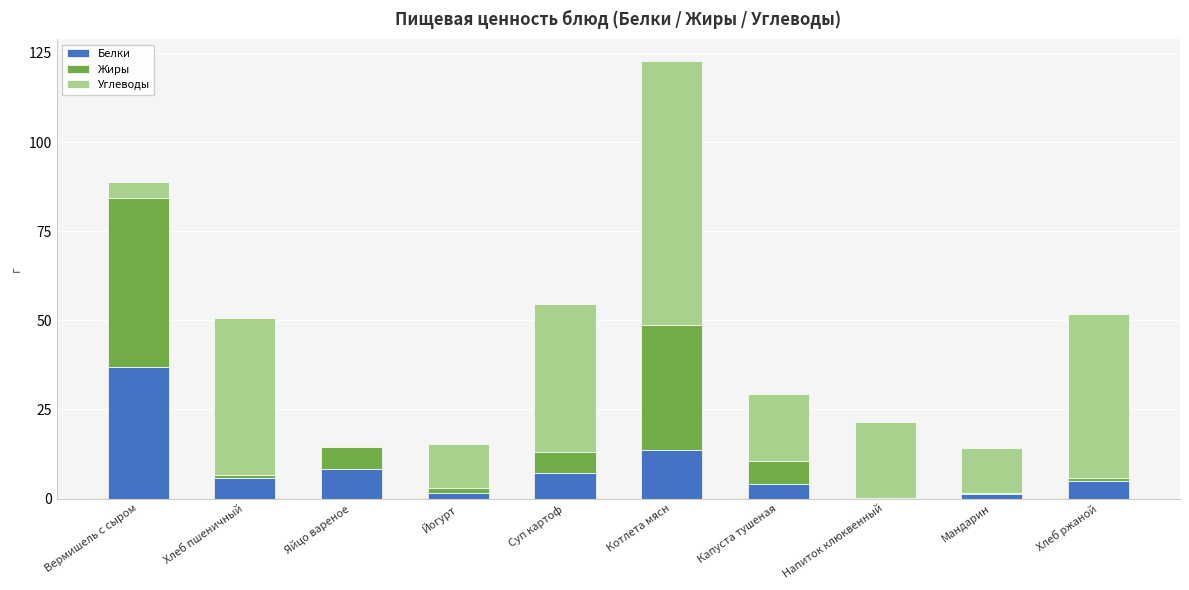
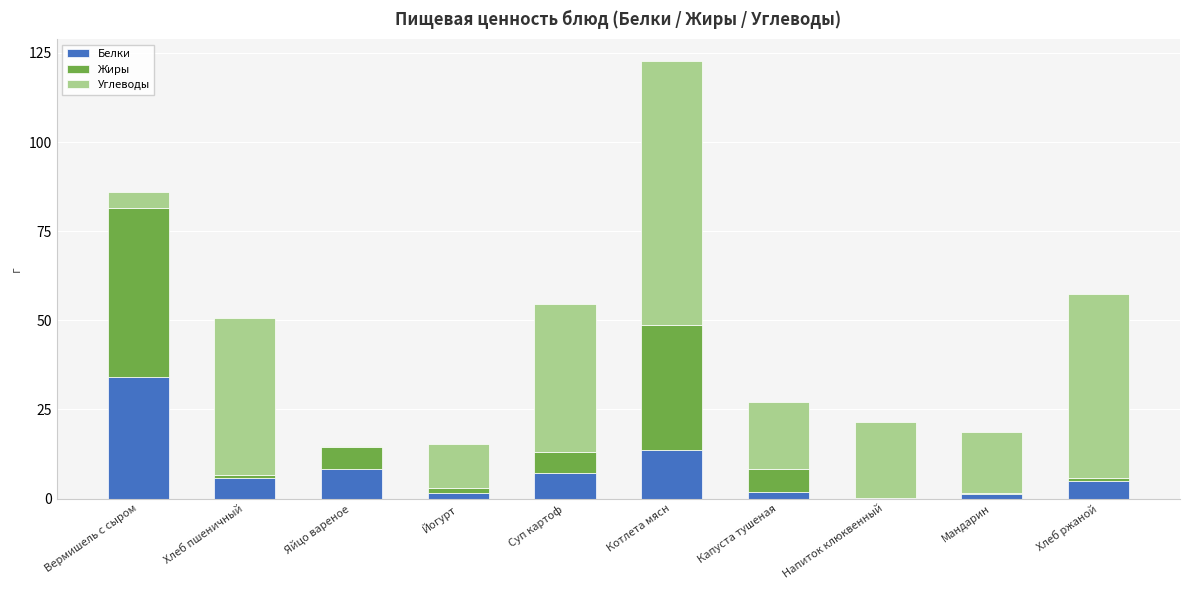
Белки, Вермишель с сыром: 37 -> 34
Белки, Капуста тушеная: 4 -> 2
Углеводы, Мандарин: 13 -> 17
Углеводы, Хлеб ржаной: 46 -> 52
